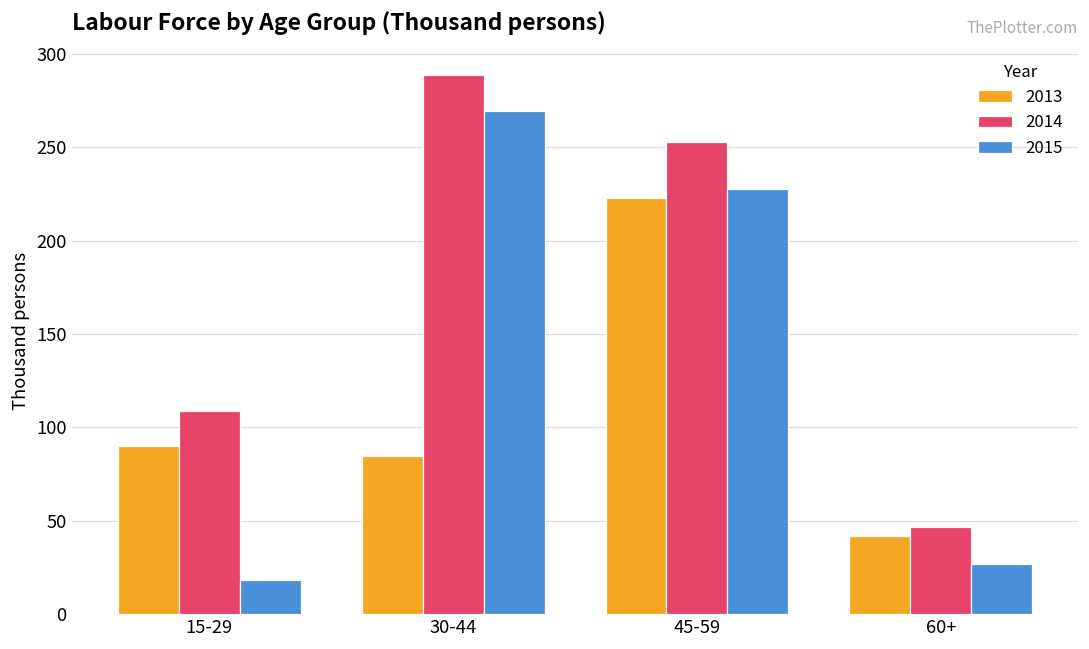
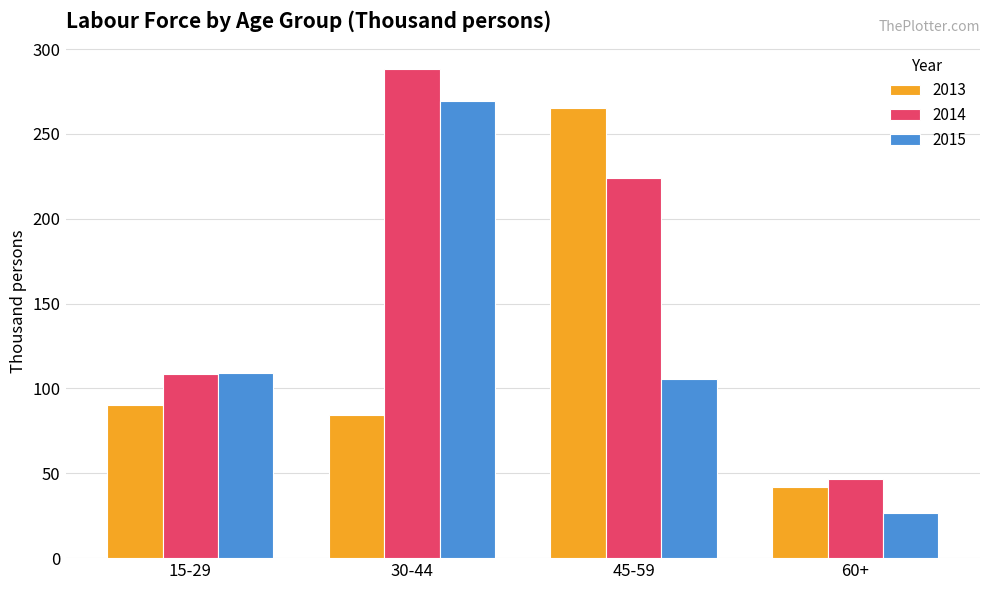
2015, 15-29: 18 -> 109
2013, 45-59: 223 -> 265
2014, 45-59: 253 -> 224
2015, 45-59: 227 -> 106
